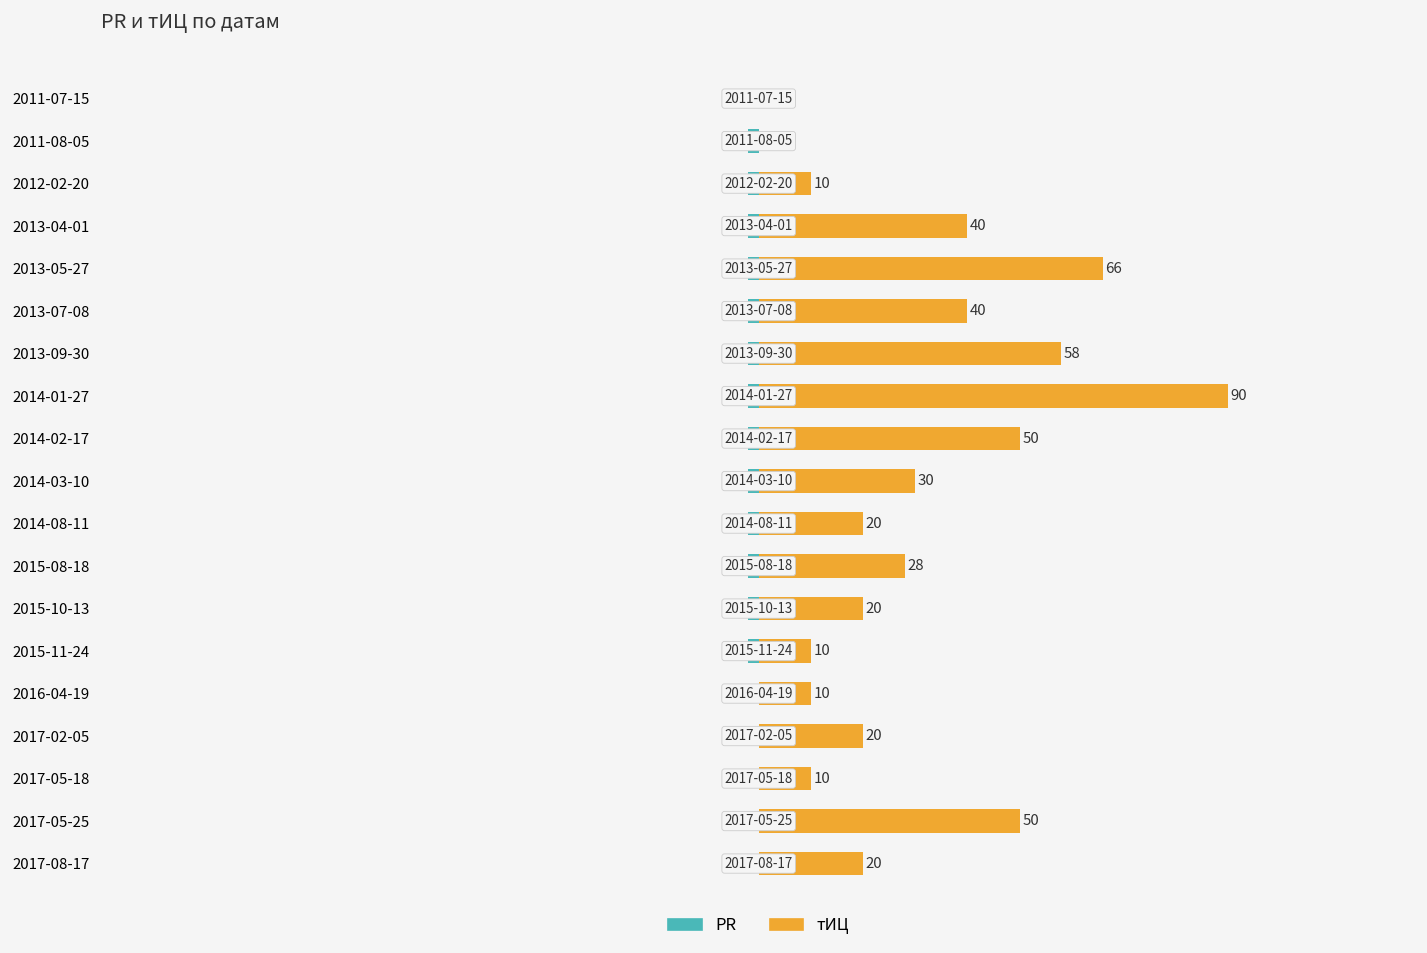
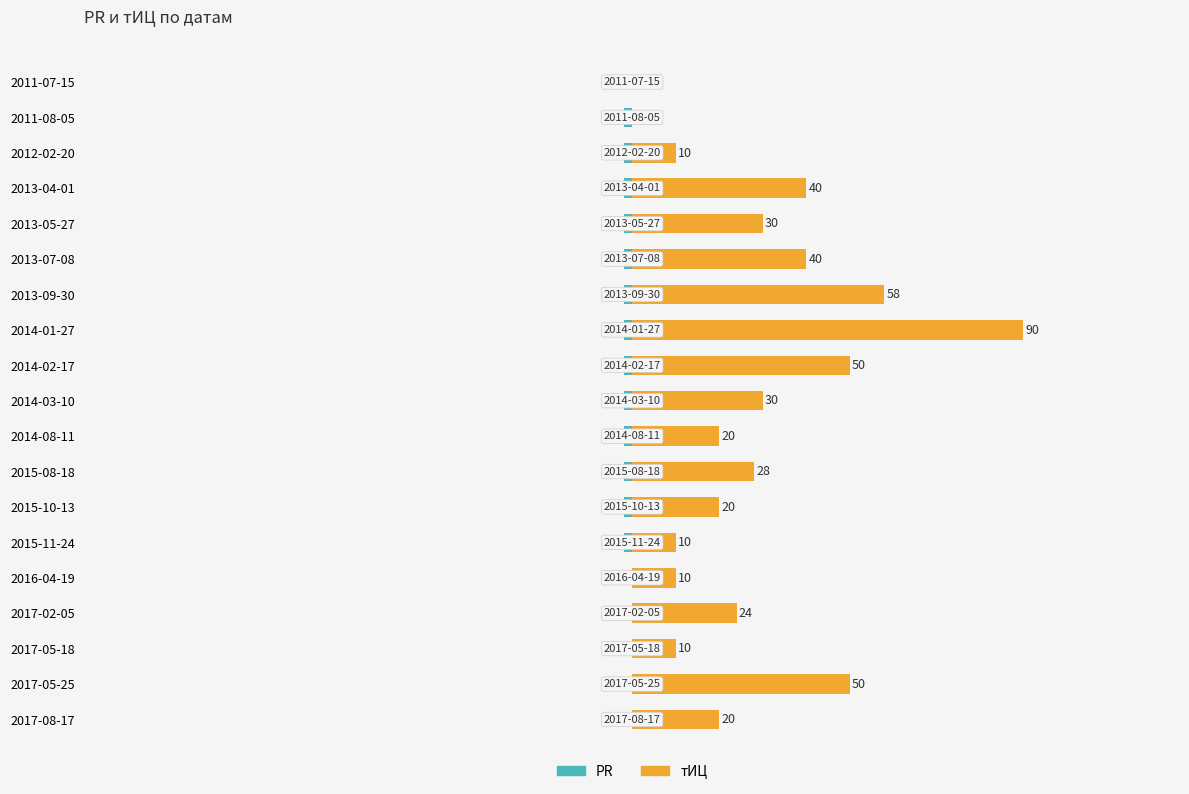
тИЦ, 2013-05-27: 66 -> 30
тИЦ, 2017-02-05: 20 -> 24
